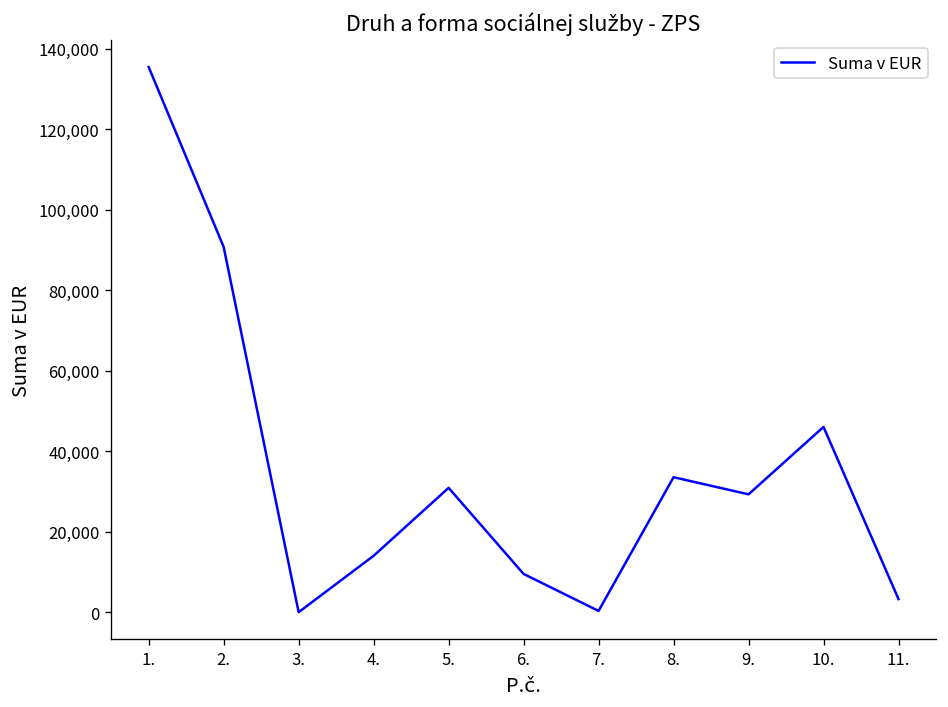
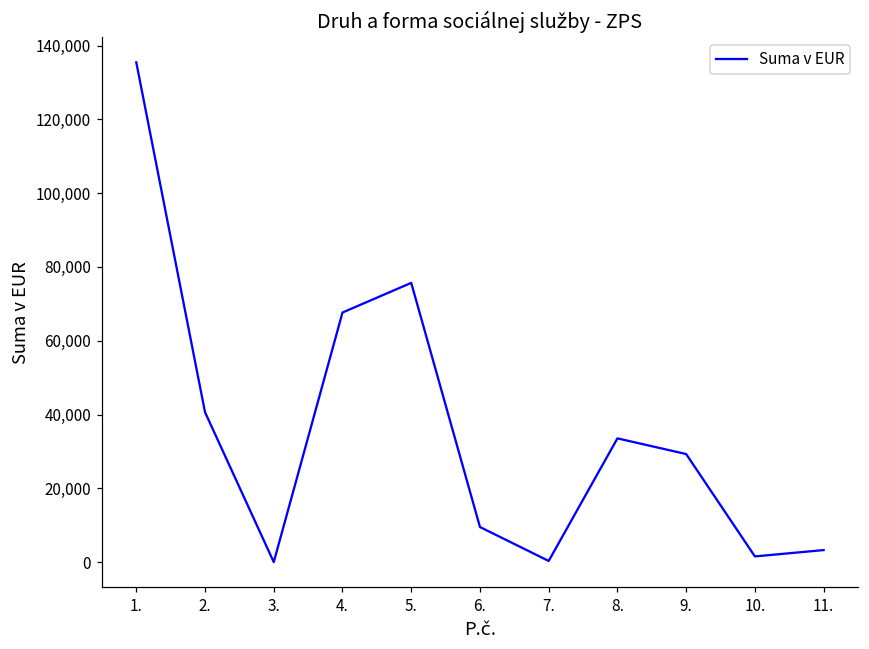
2.: 91,000 -> 41,000
4.: 14,000 -> 68,000
5.: 31,000 -> 76,000
10.: 46,000 -> 2,000
